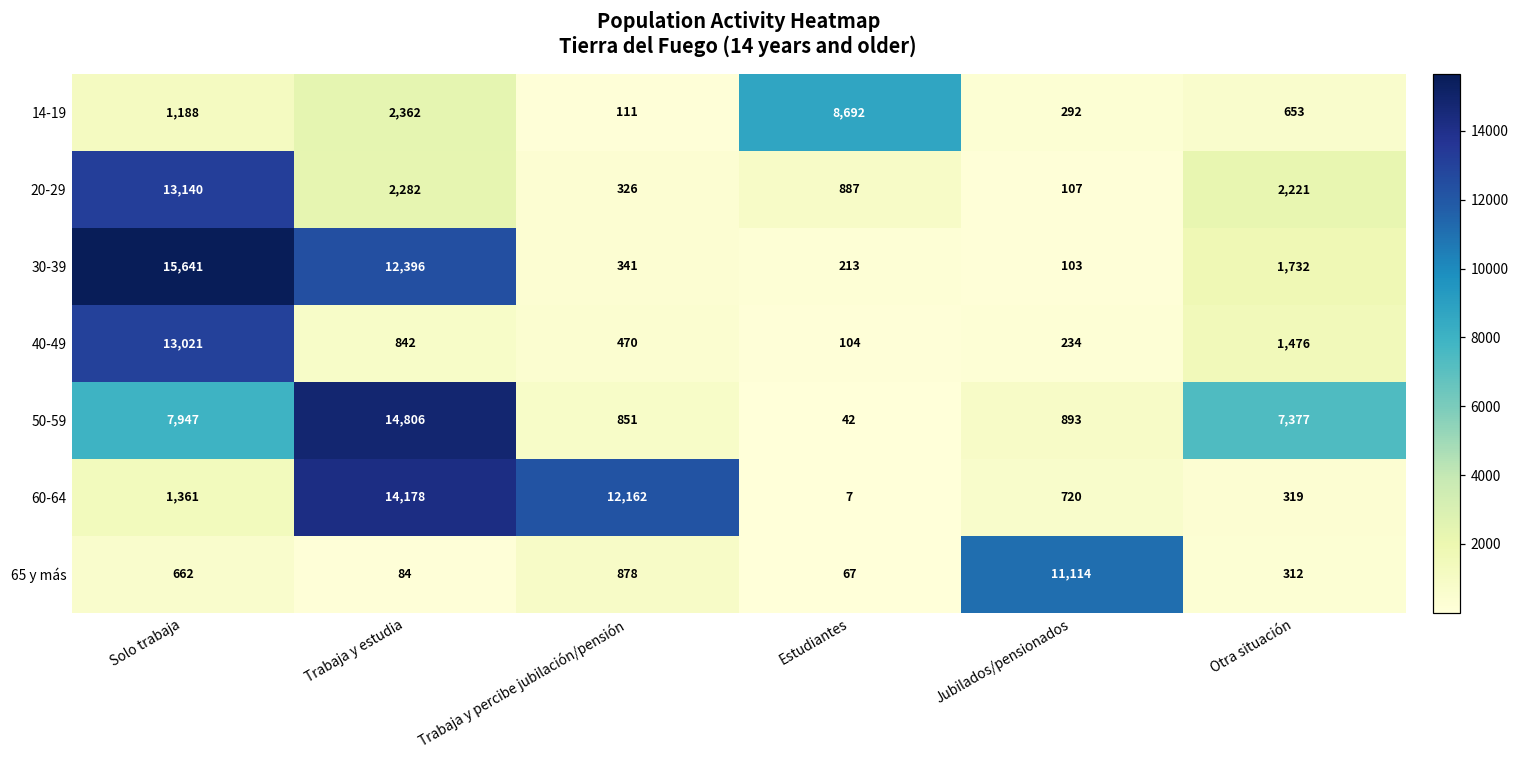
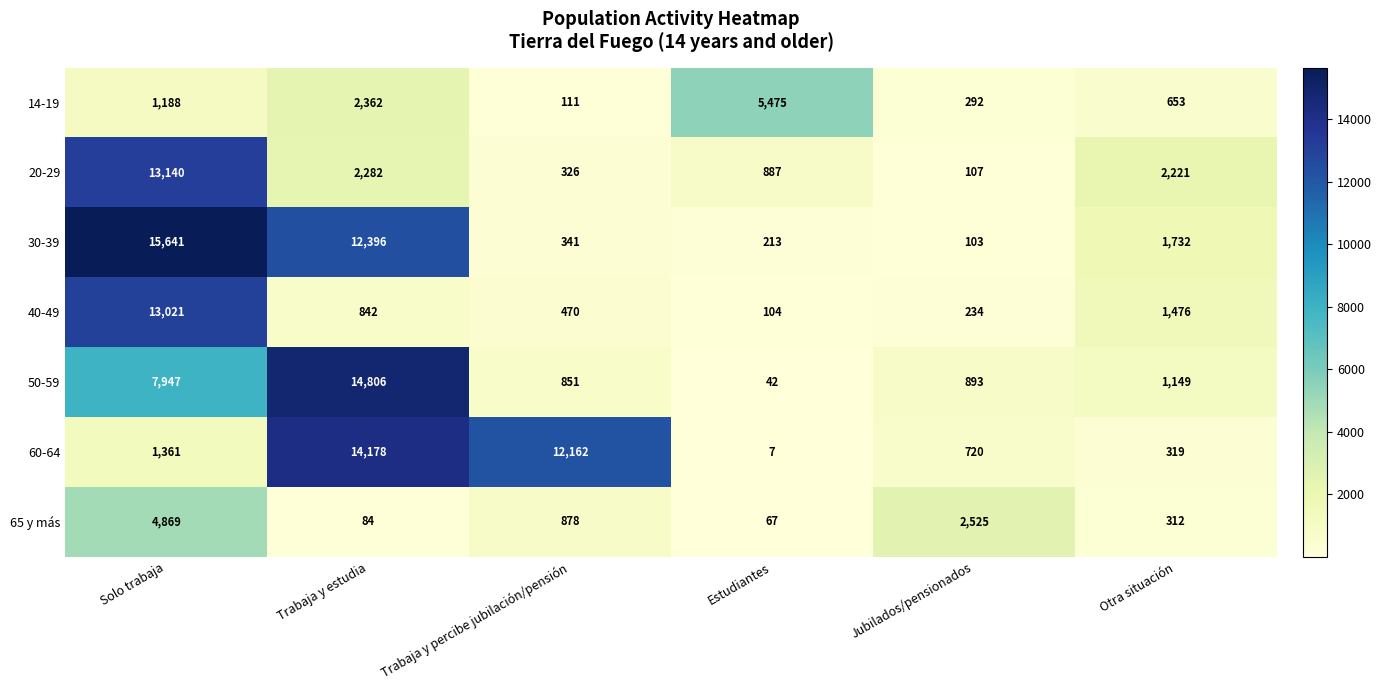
14-19, Estudiantes: 8,692 -> 5,475
50-59, Otra situación: 7,377 -> 1,149
65 y más, Solo trabaja: 662 -> 4,869
65 y más, Jubilados/pensionados: 11,114 -> 2,525
